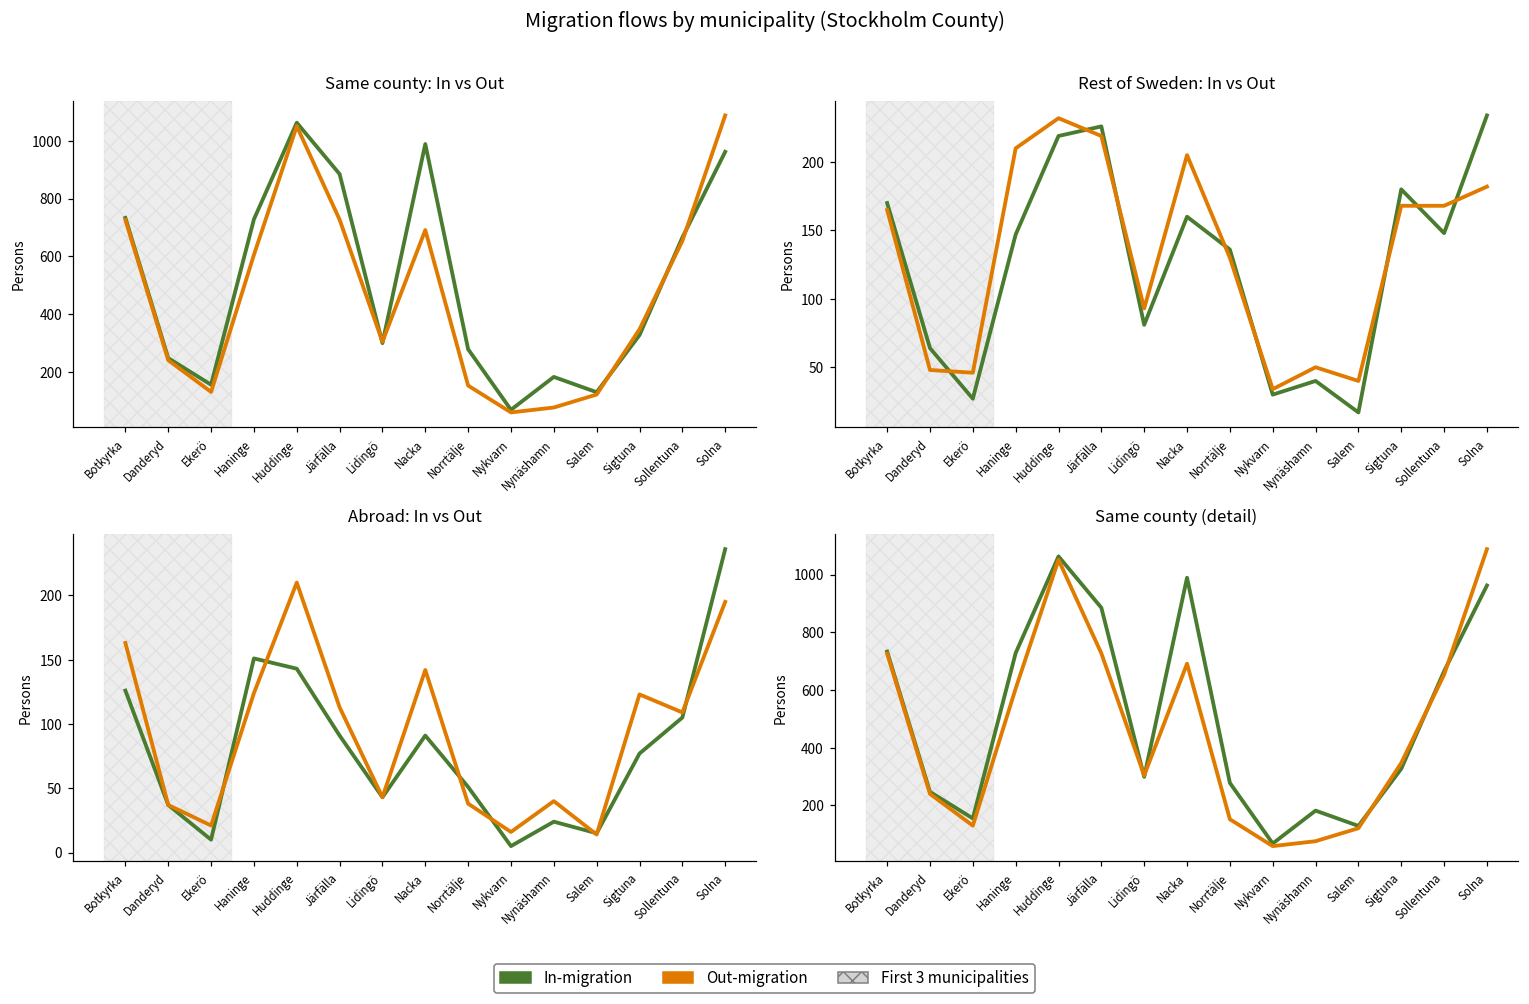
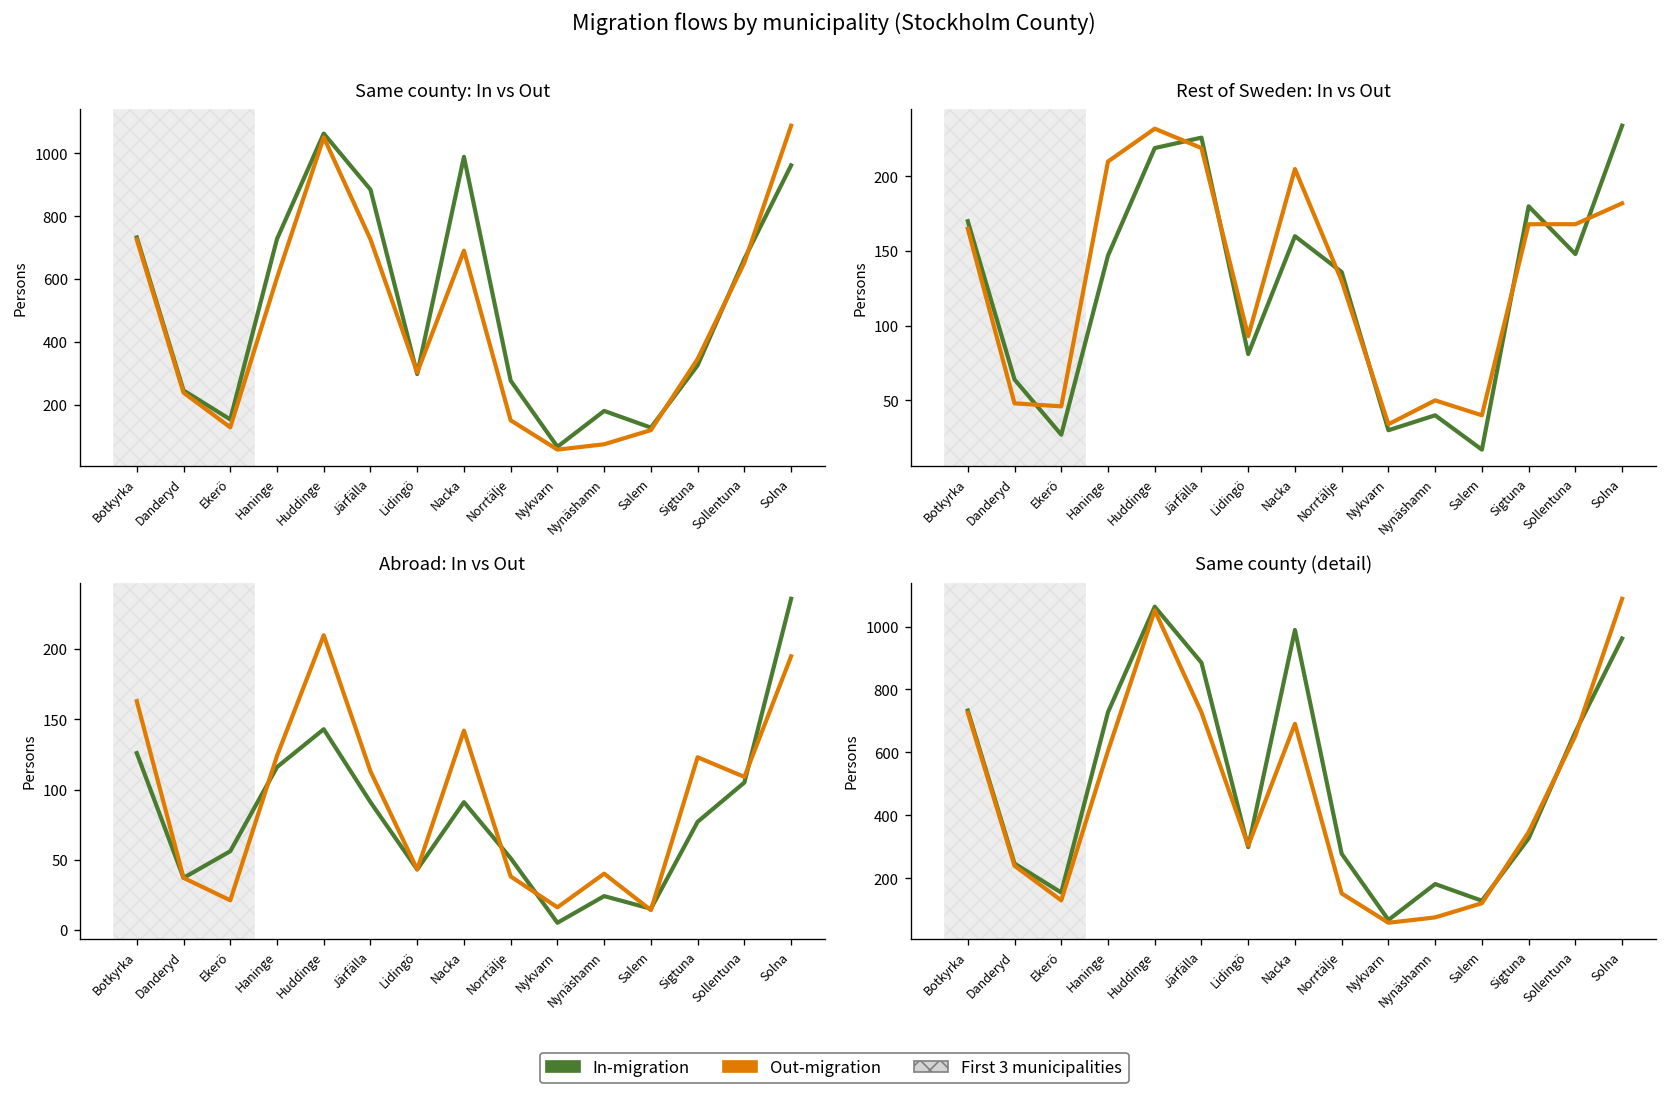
Abroad: In vs Out, In-migration, Ekerö: 10 -> 56
Abroad: In vs Out, In-migration, Haninge: 151 -> 116
